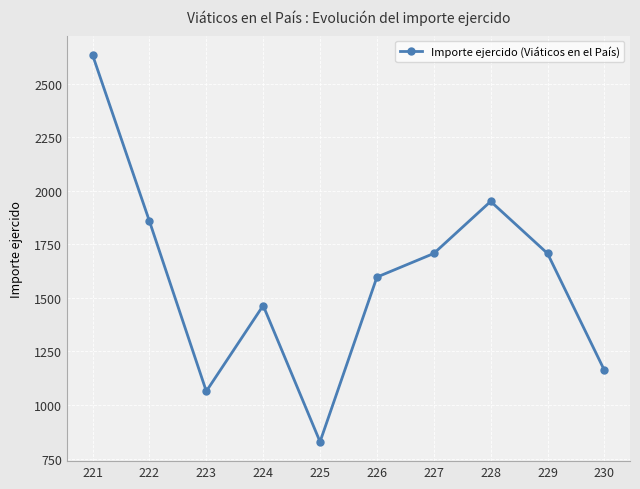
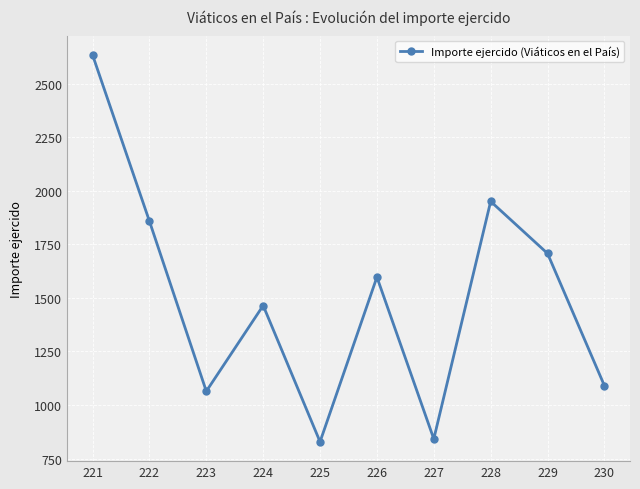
227: 1710 -> 840
230: 1160 -> 1090
